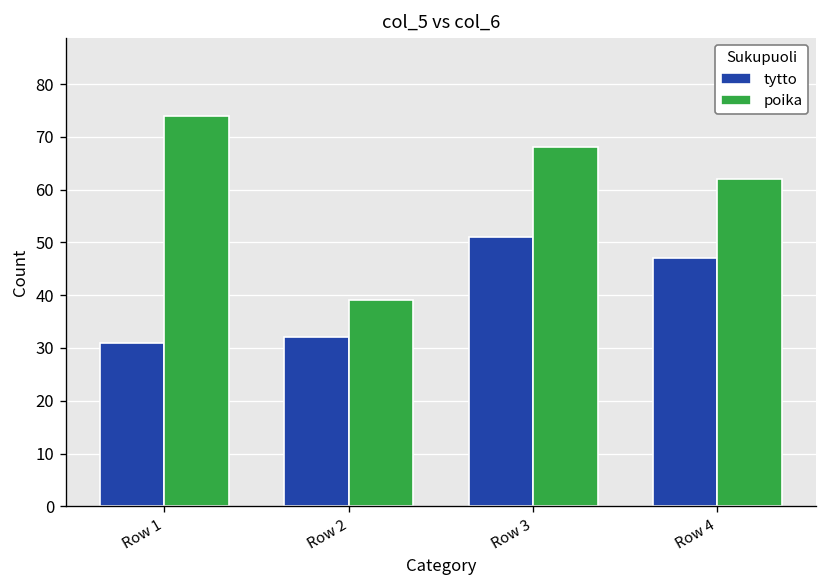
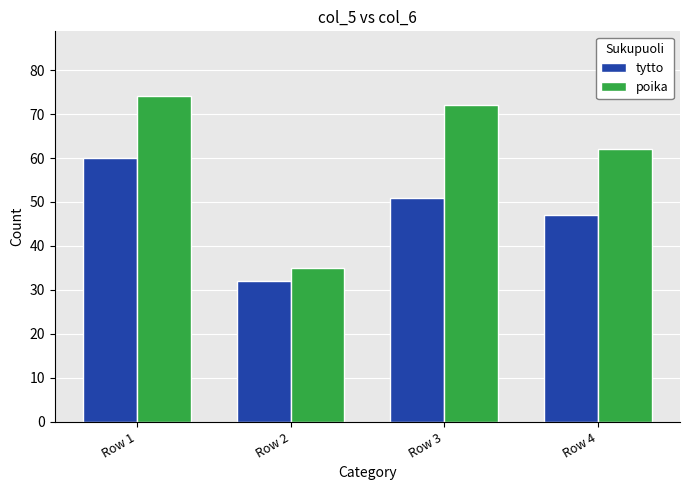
tytto, Row 1: 31 -> 60
poika, Row 2: 39 -> 35
poika, Row 3: 68 -> 72
